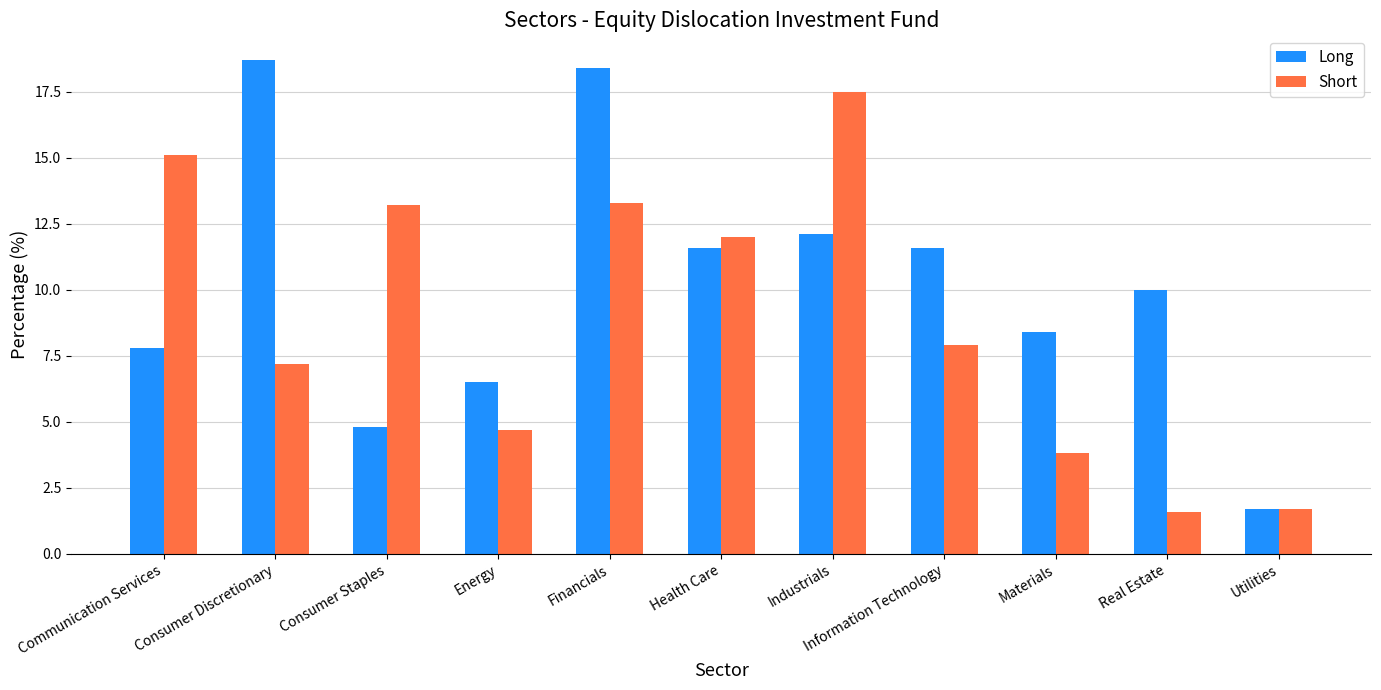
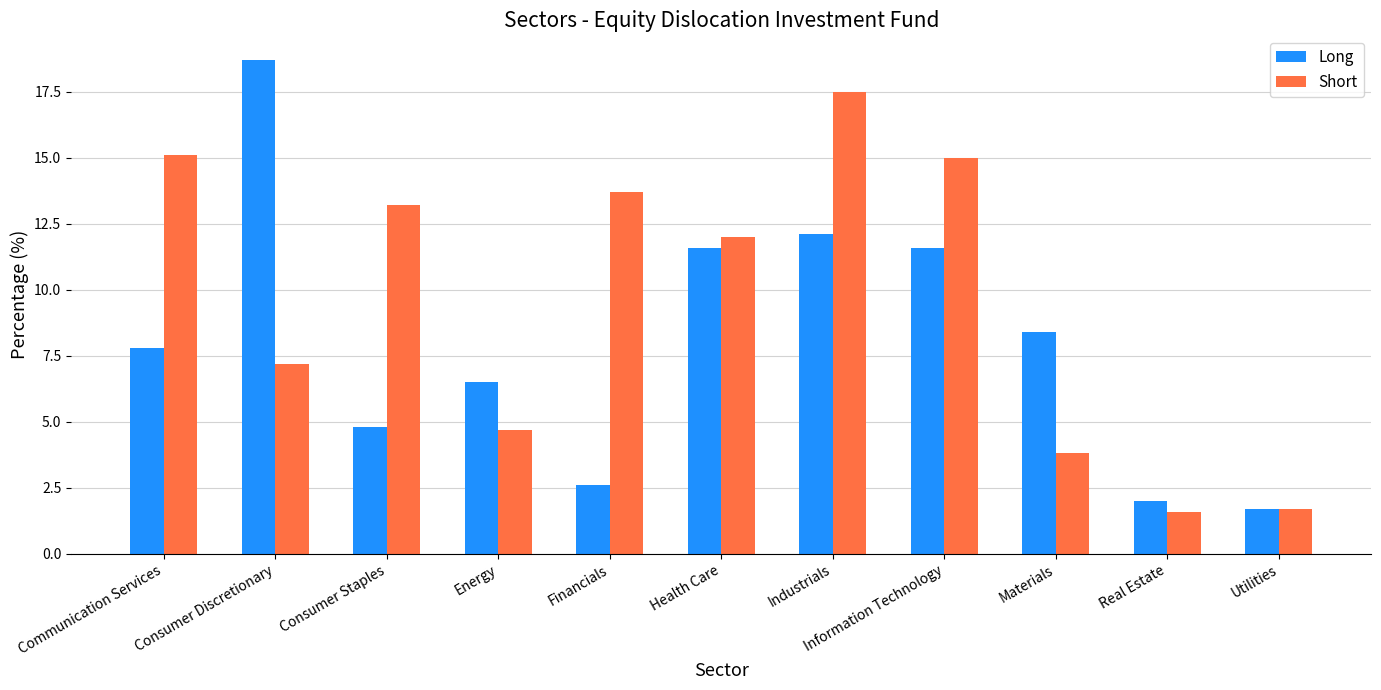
Long, Financials: 18.4 -> 2.6
Short, Financials: 13.3 -> 13.7
Short, Information Technology: 7.9 -> 15.0
Long, Real Estate: 10 -> 2
